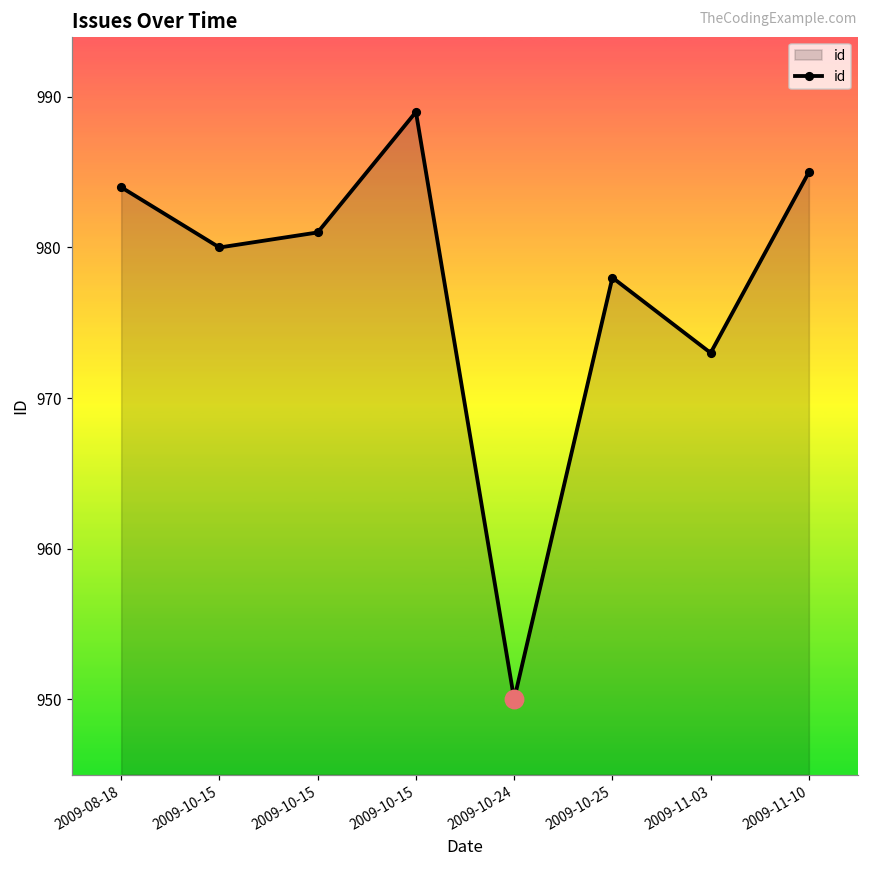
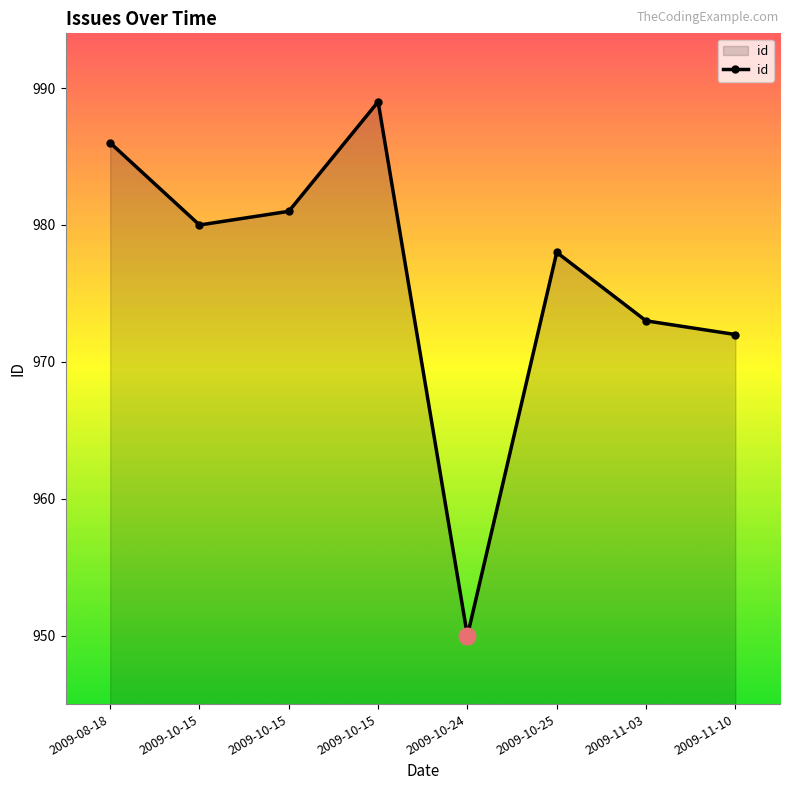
id, 2009-08-18: 984 -> 986
id, 2009-11-10: 985 -> 972
